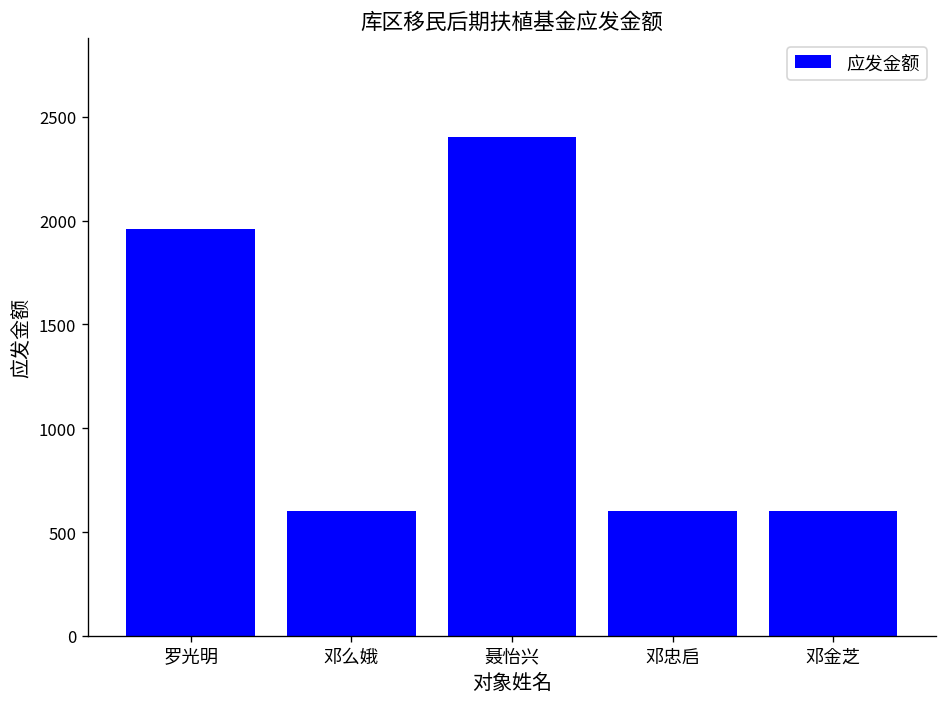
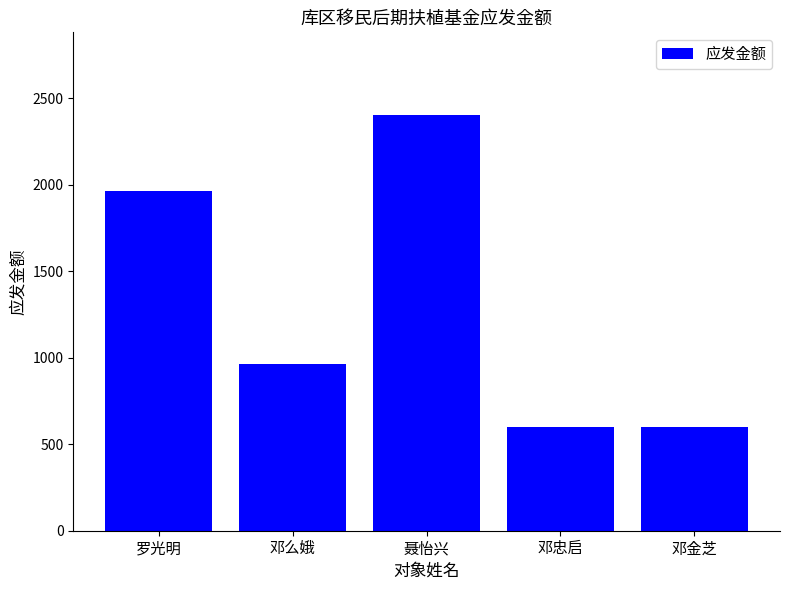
邓么娥: 600 -> 960
